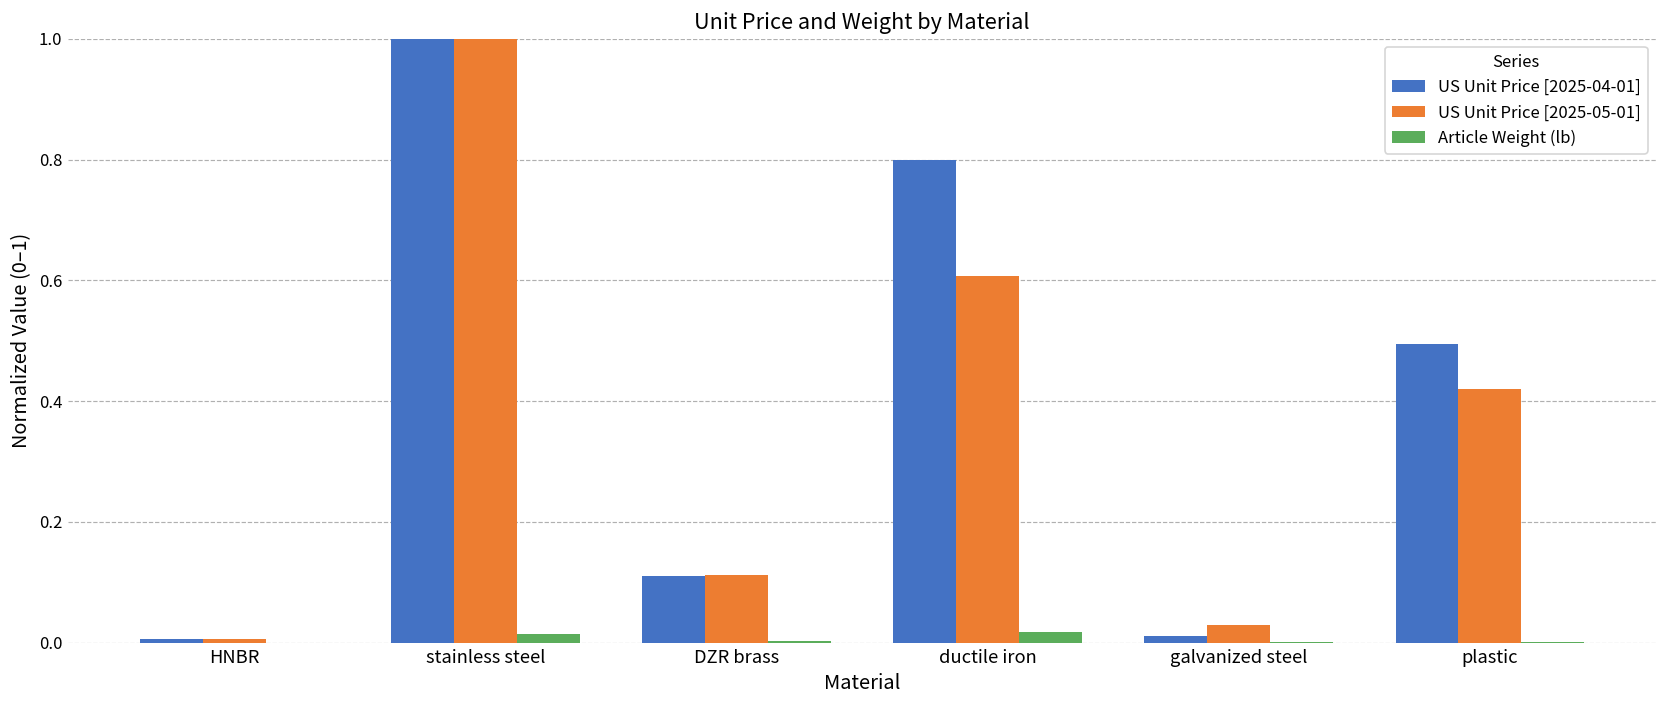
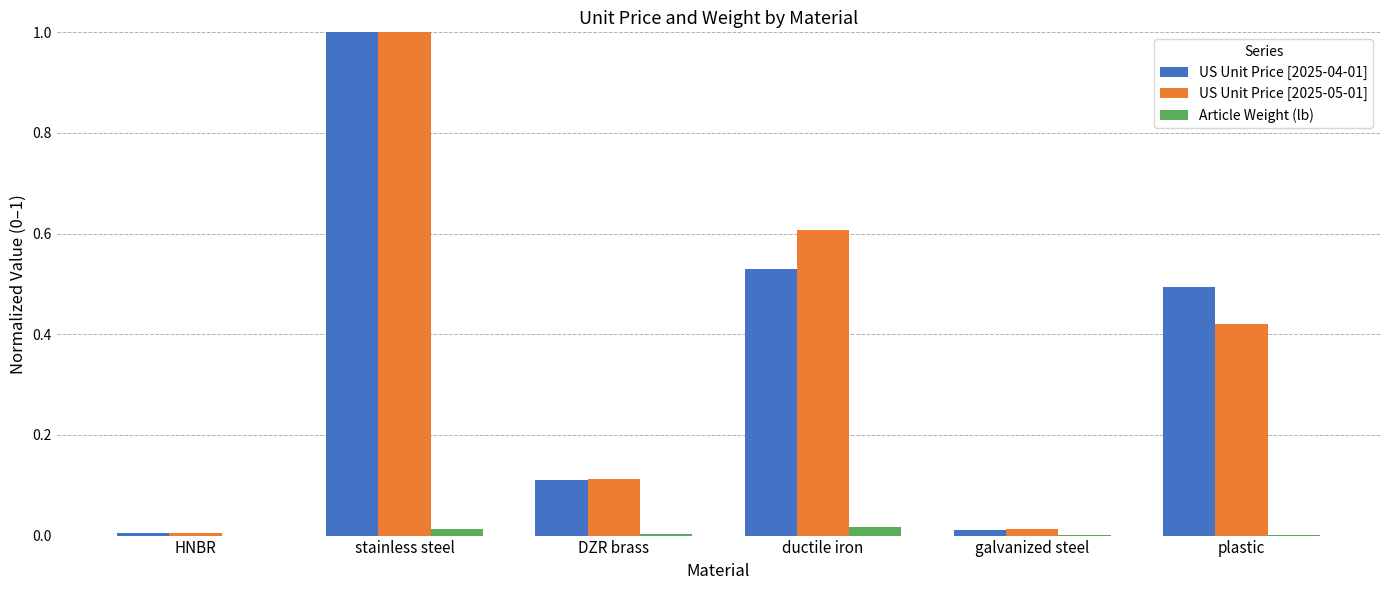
US Unit Price [2025-04-01], ductile iron: 0.80 -> 0.53
US Unit Price [2025-05-01], galvanized steel: 0.03 -> 0.01
